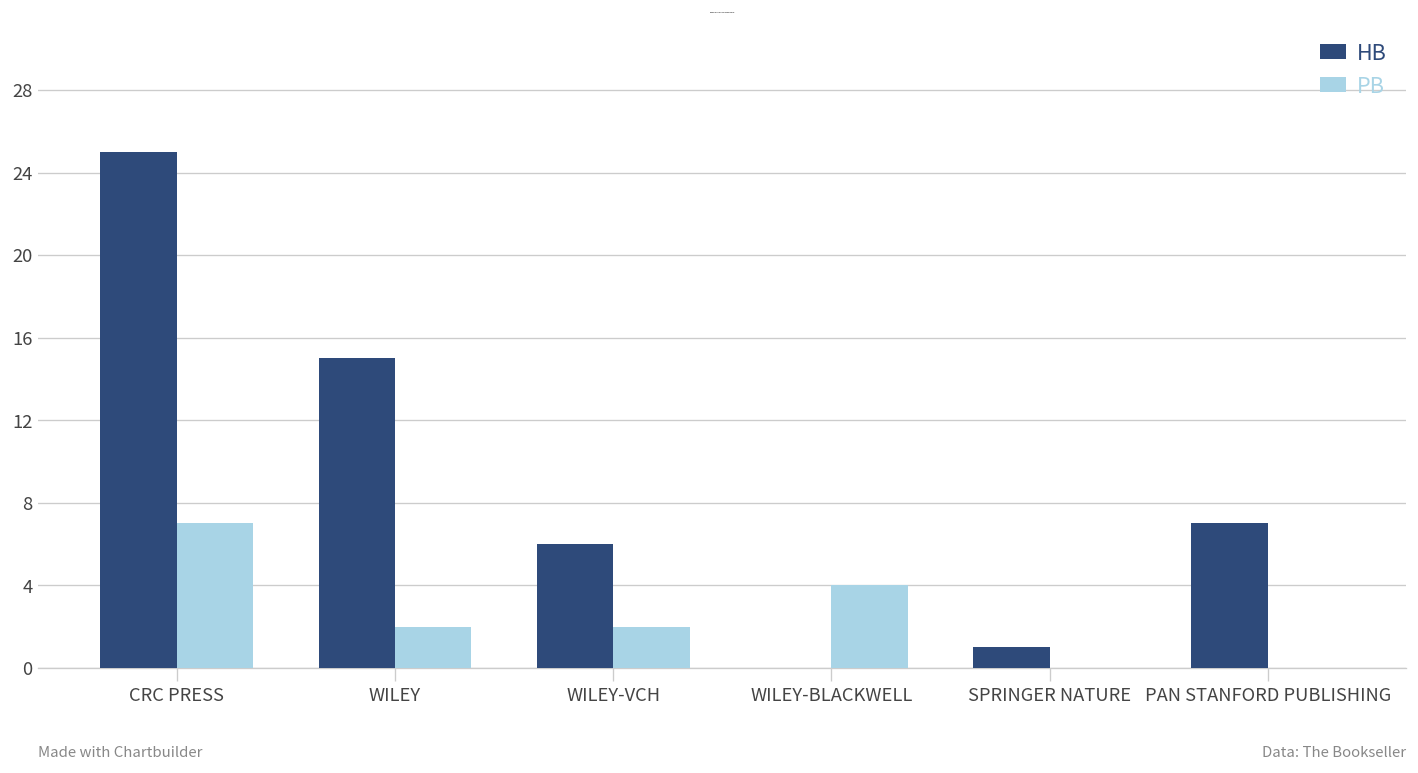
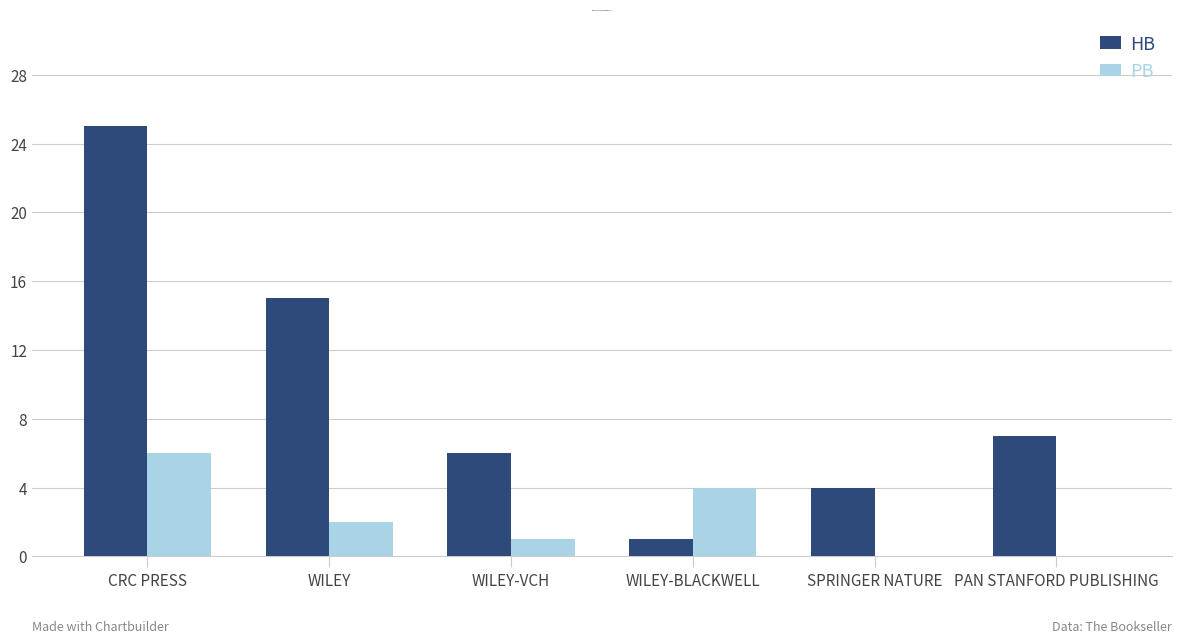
PB, CRC PRESS: 7 -> 6
PB, WILEY-VCH: 2 -> 1
HB, WILEY-BLACKWELL: 0 -> 1
HB, SPRINGER NATURE: 1 -> 4
